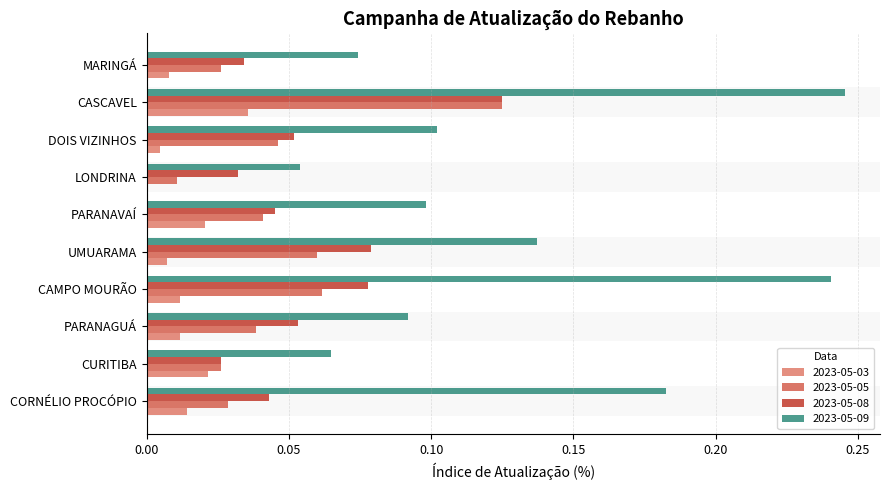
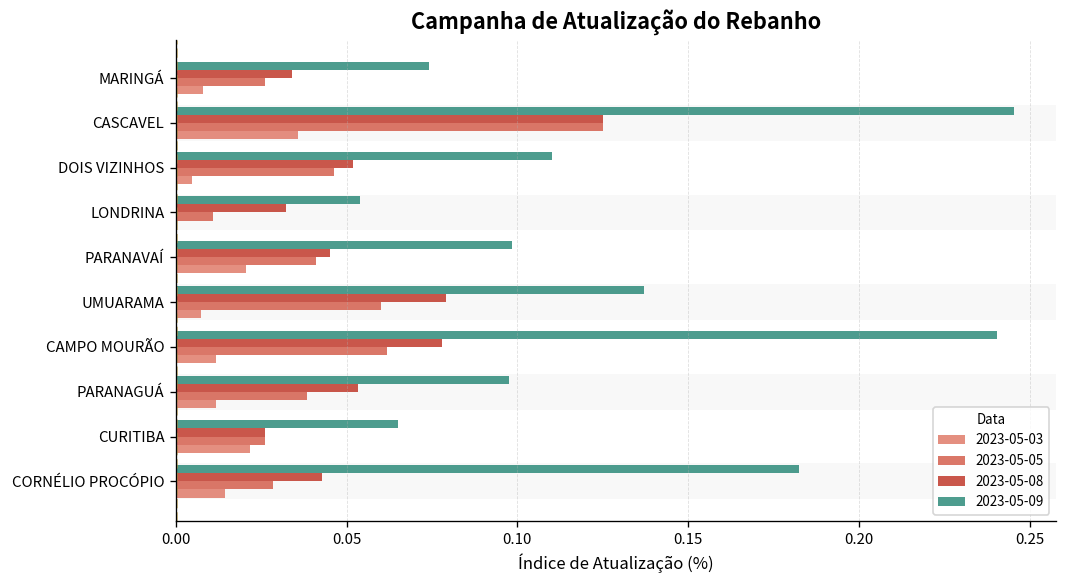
2023-05-09, DOIS VIZINHOS: 0.102 -> 0.110
2023-05-09, PARANAGUÁ: 0.092 -> 0.098
